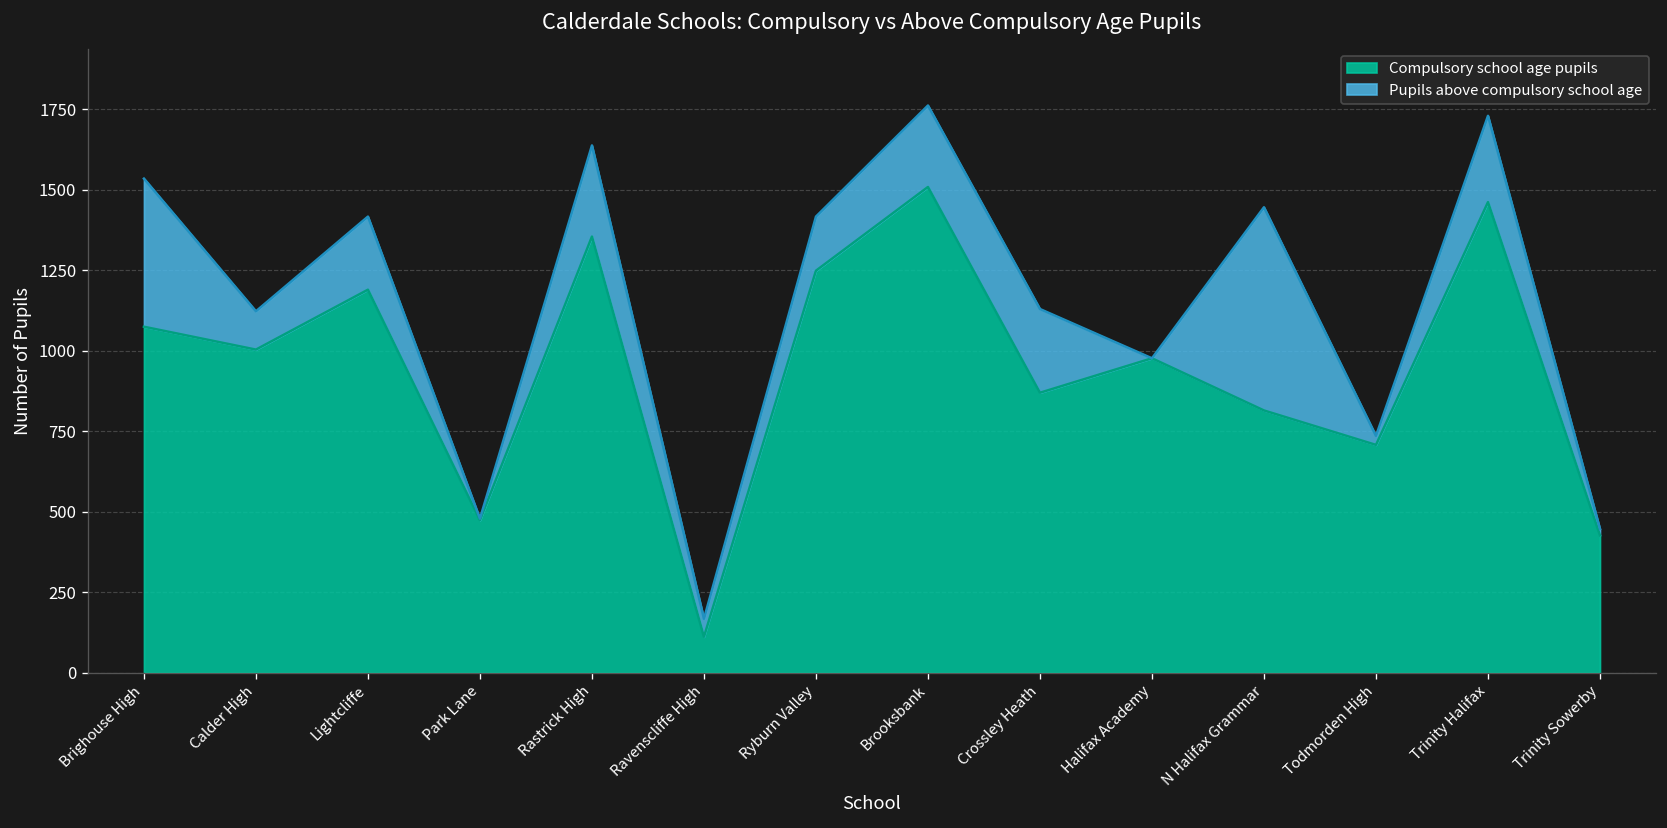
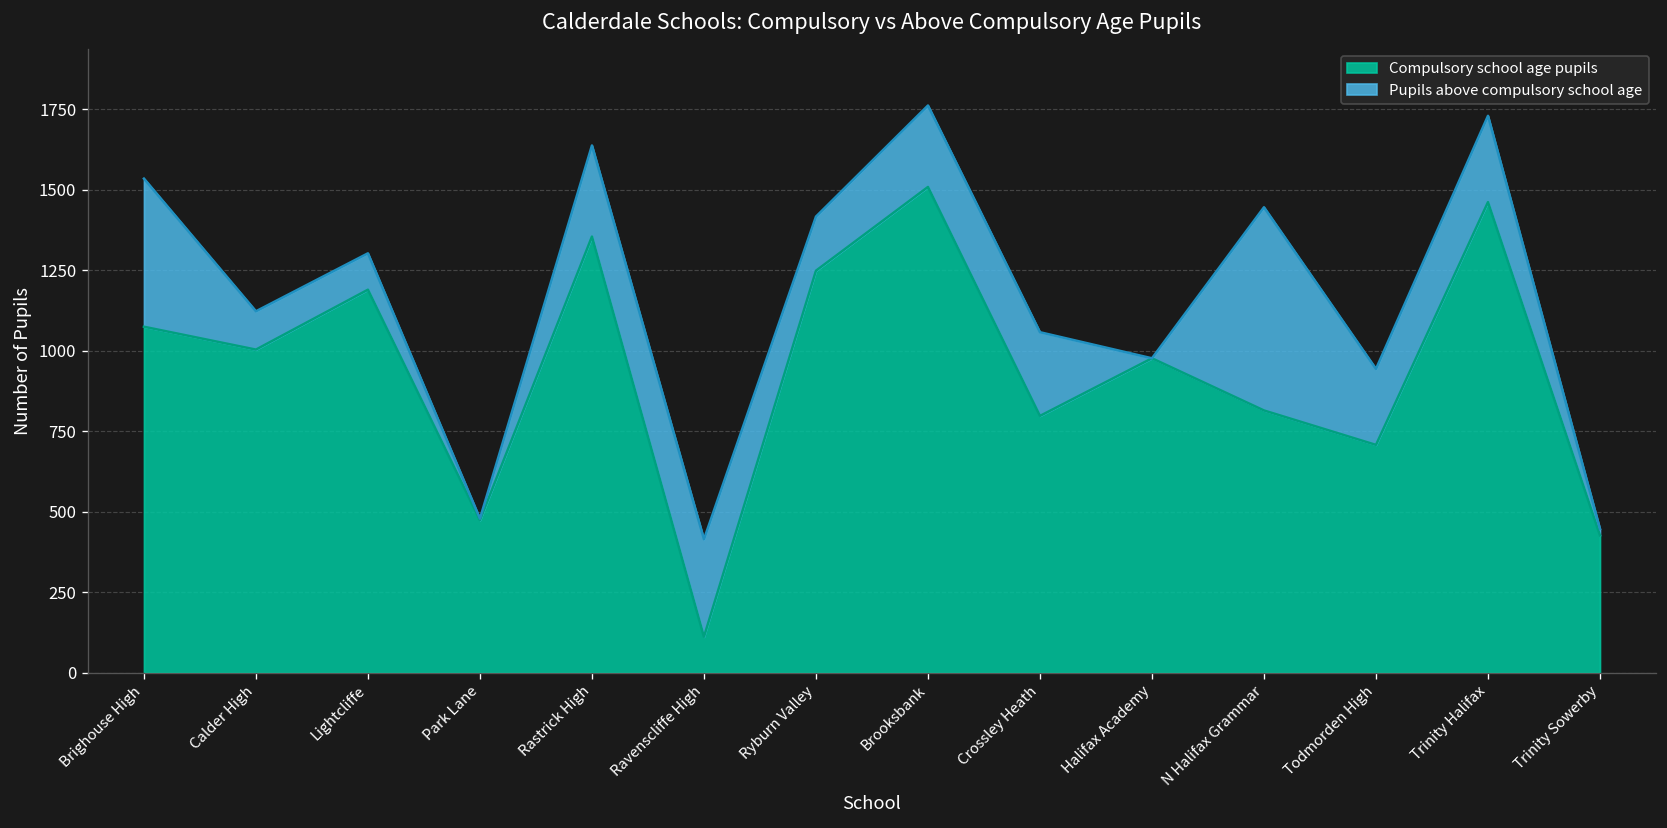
Pupils above compulsory school age, Lightcliffe: 230 -> 110
Pupils above compulsory school age, Ravenscliffe High: 60 -> 300
Compulsory school age pupils, Crossley Heath: 870 -> 800
Pupils above compulsory school age, Todmorden High: 30 -> 240
